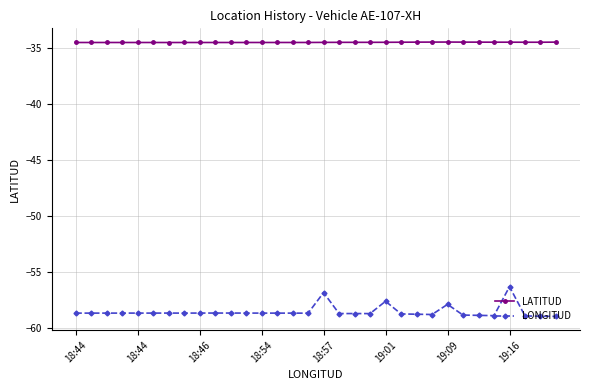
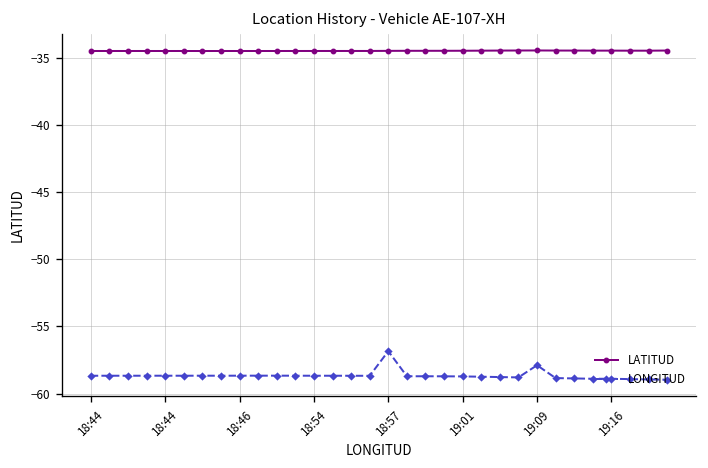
LONGITUD, 19:01: -57.6 -> -58.7
LONGITUD, 19:16: -56.3 -> -58.9
